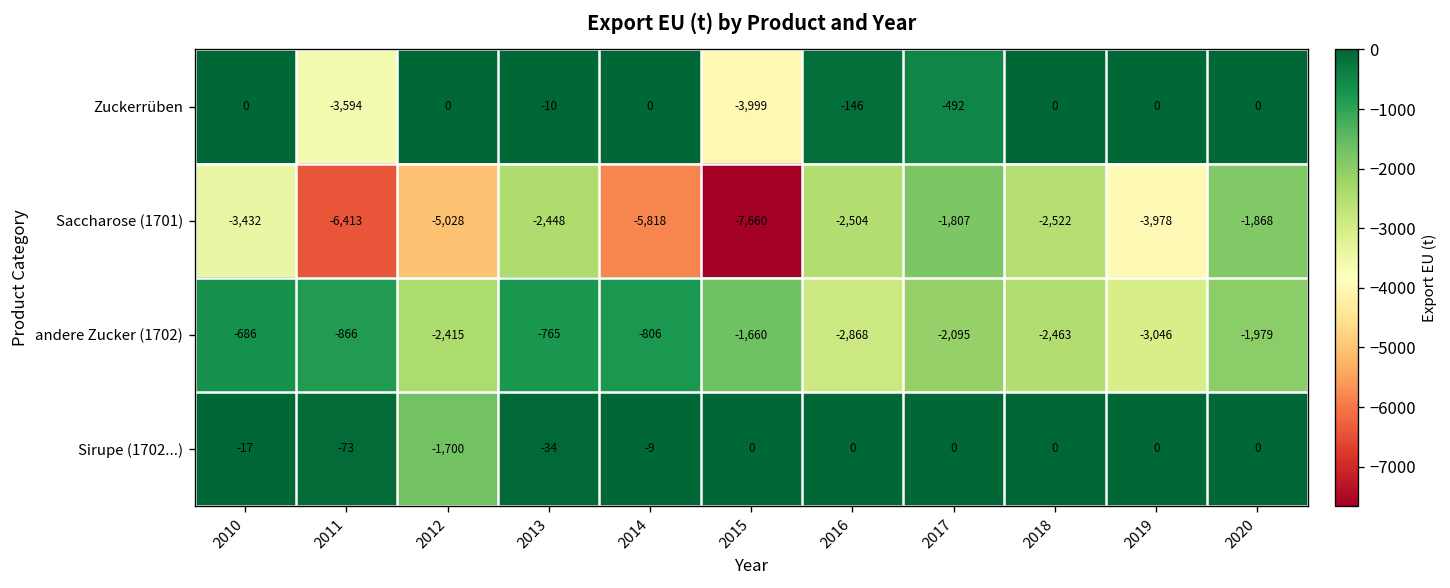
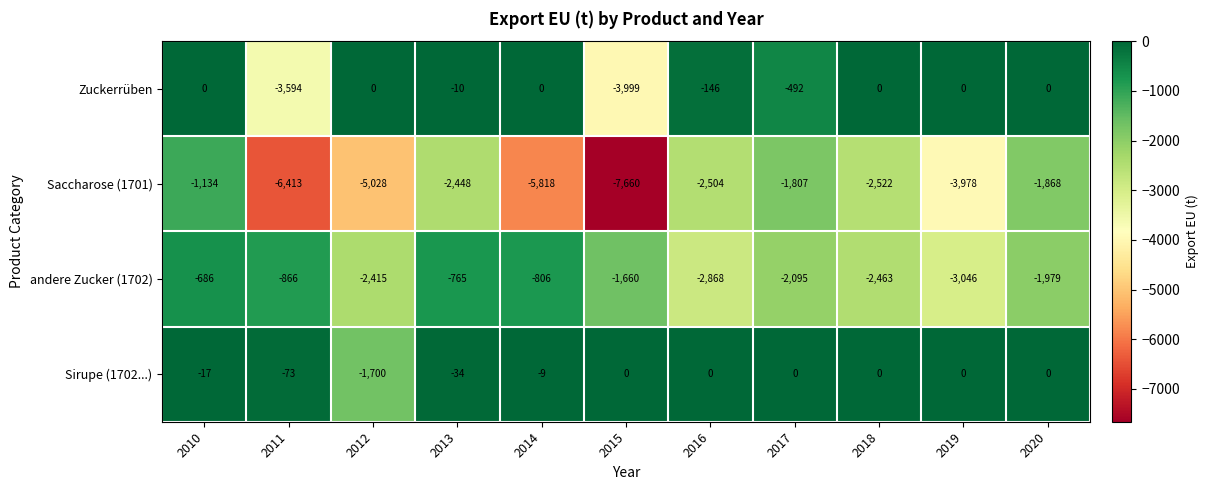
Saccharose (1701), 2010: -3,432 -> -1,134
